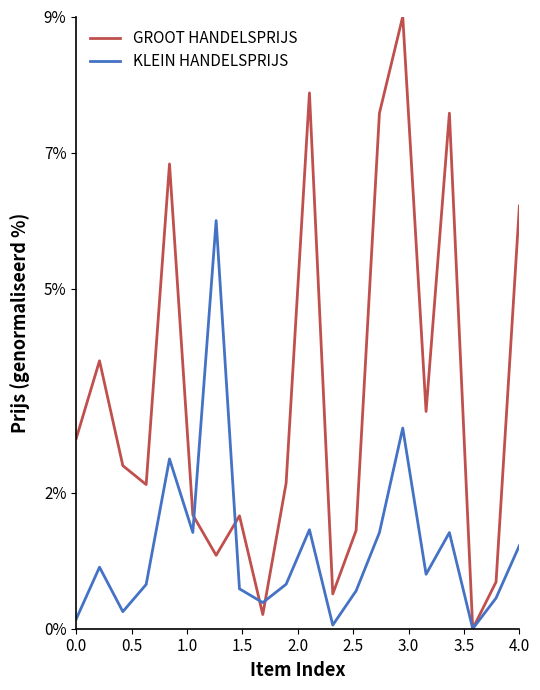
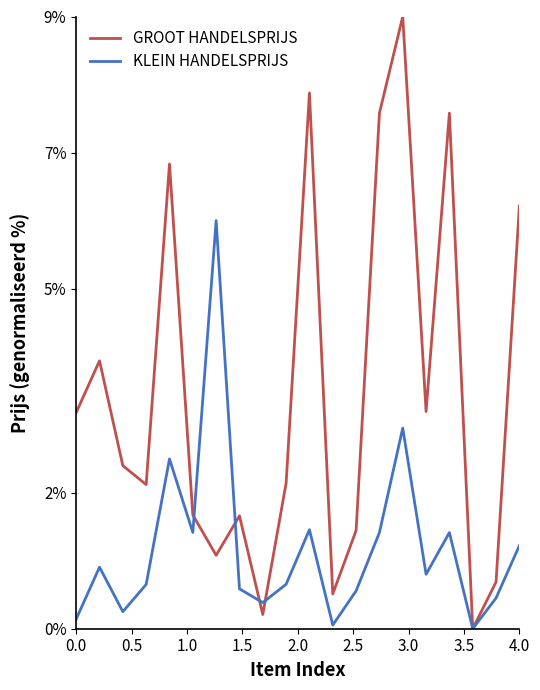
GROOT HANDELSPRIJS, 0.0: 2.8% -> 3.2%
